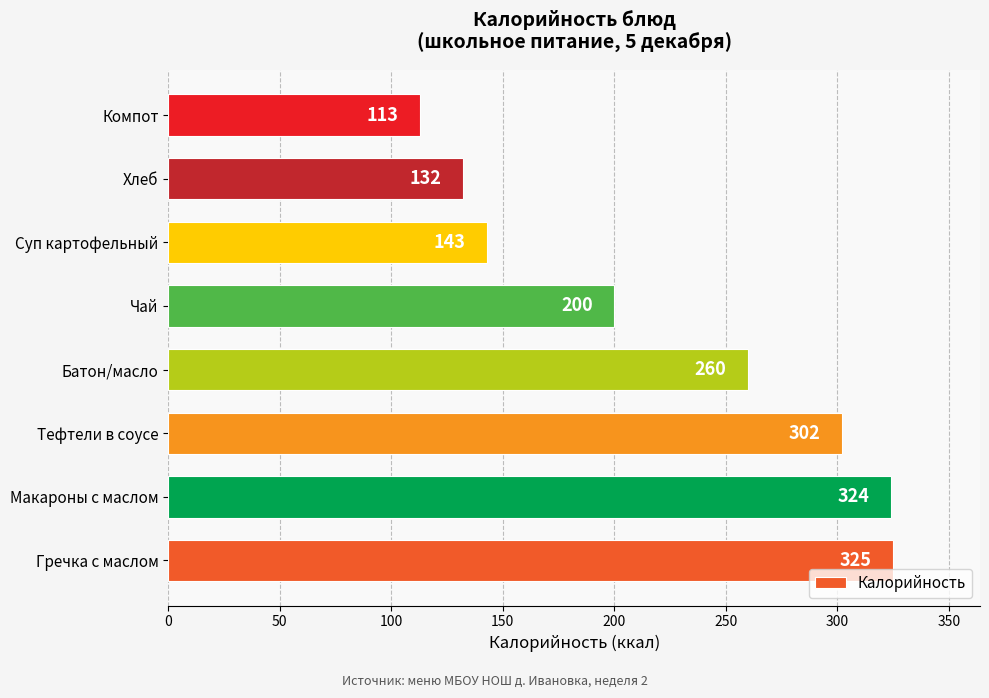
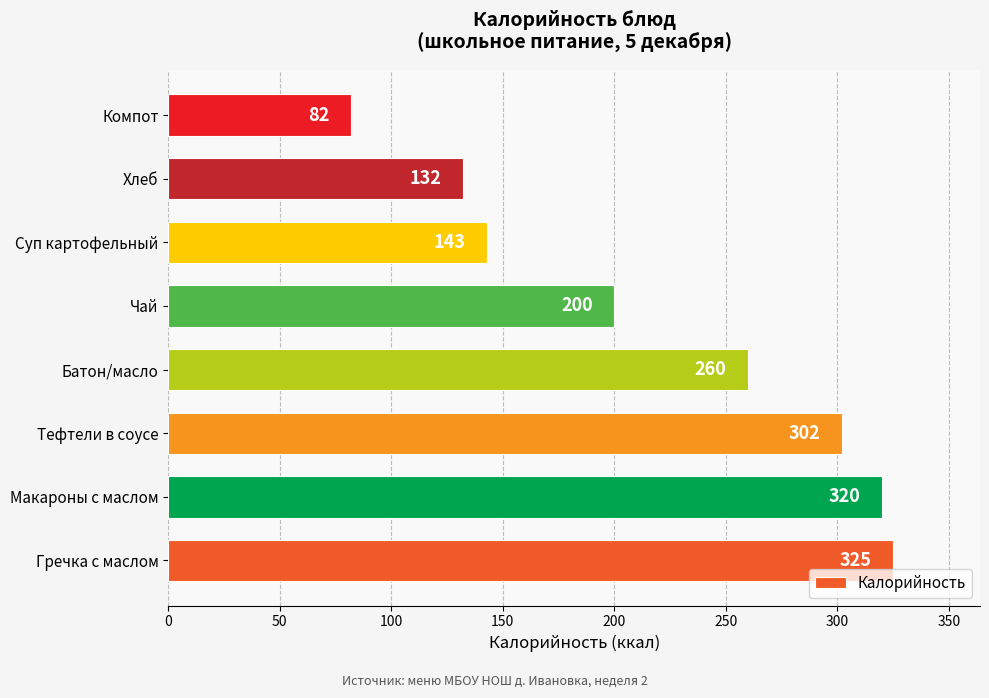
Компот: 113 -> 82
Макароны с маслом: 324 -> 320
